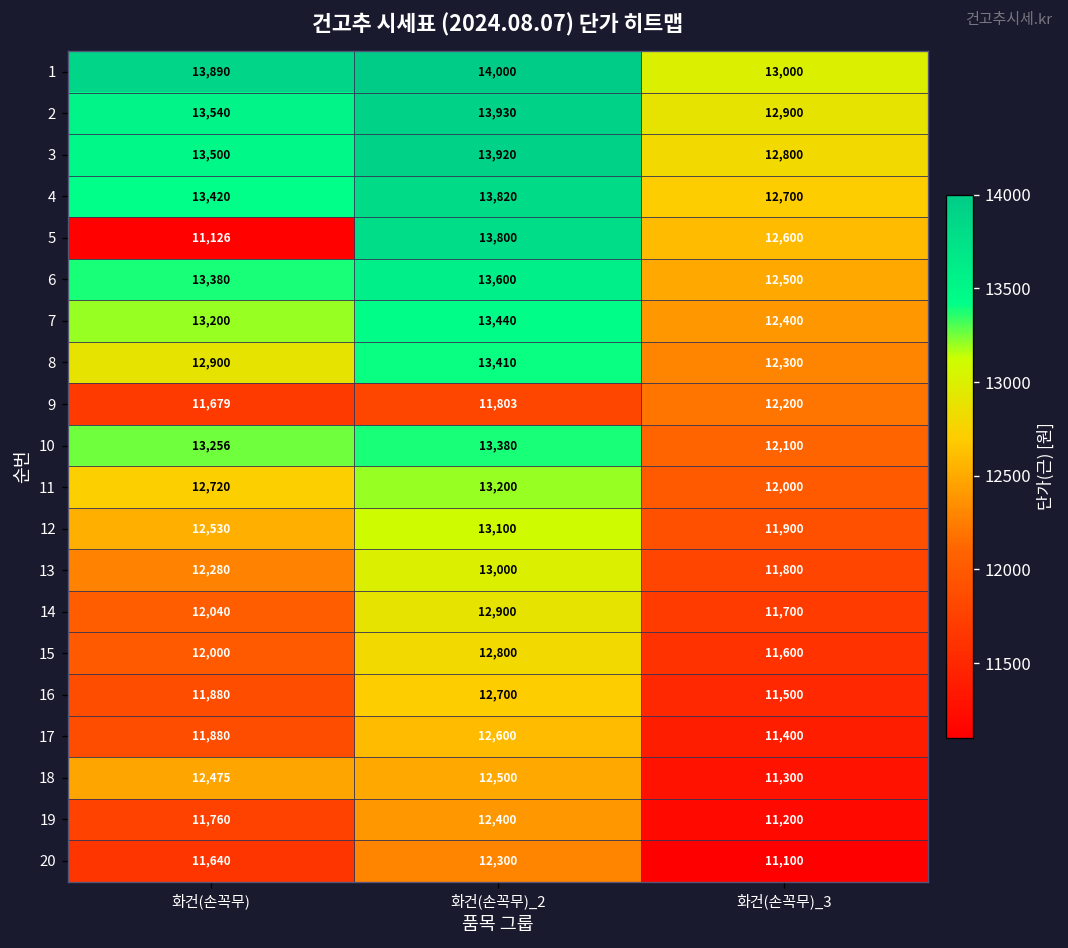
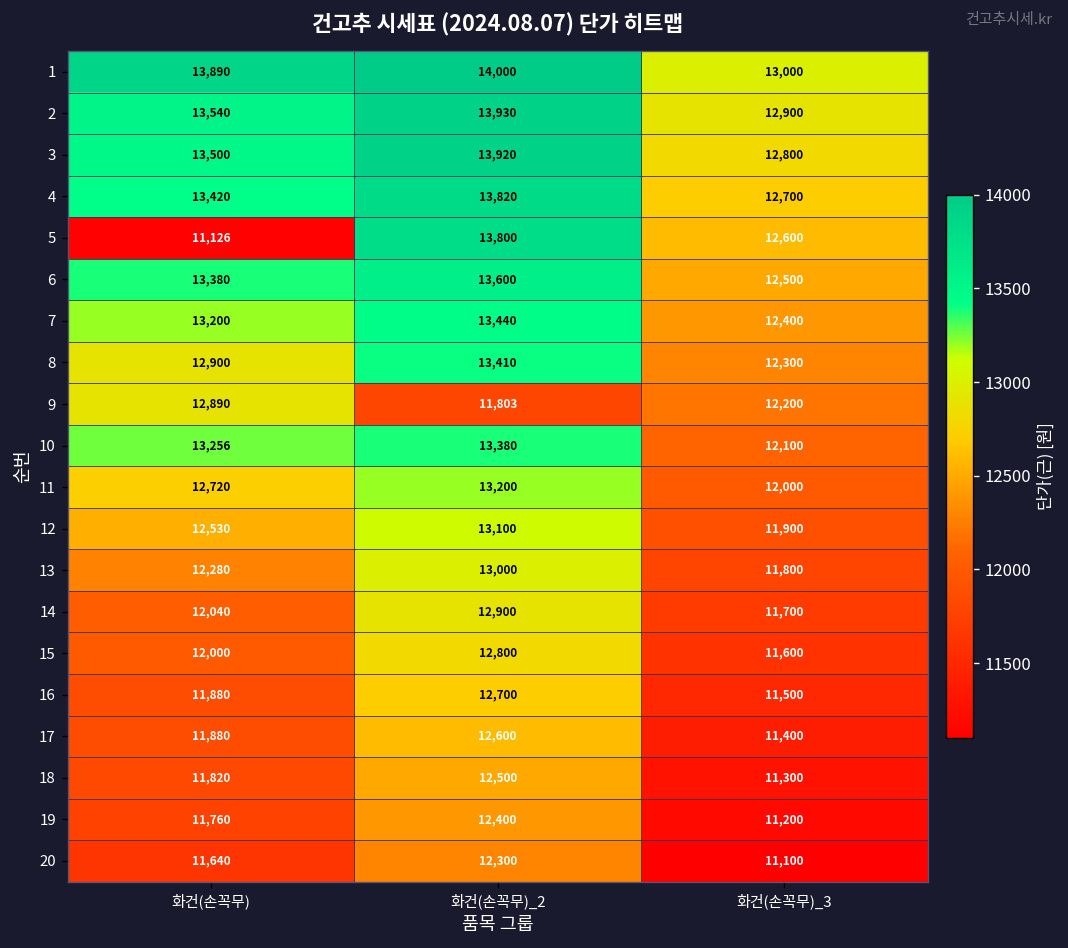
9, 화건(손꼭무): 11,679 -> 12,890
18, 화건(손꼭무): 12,475 -> 11,820
